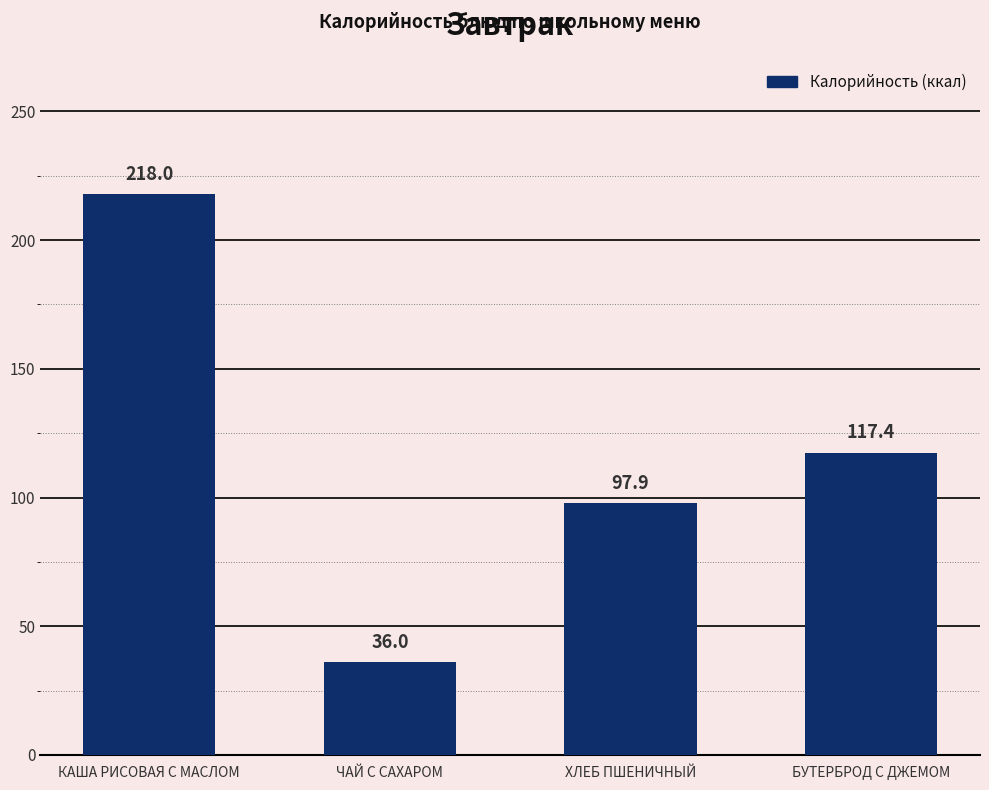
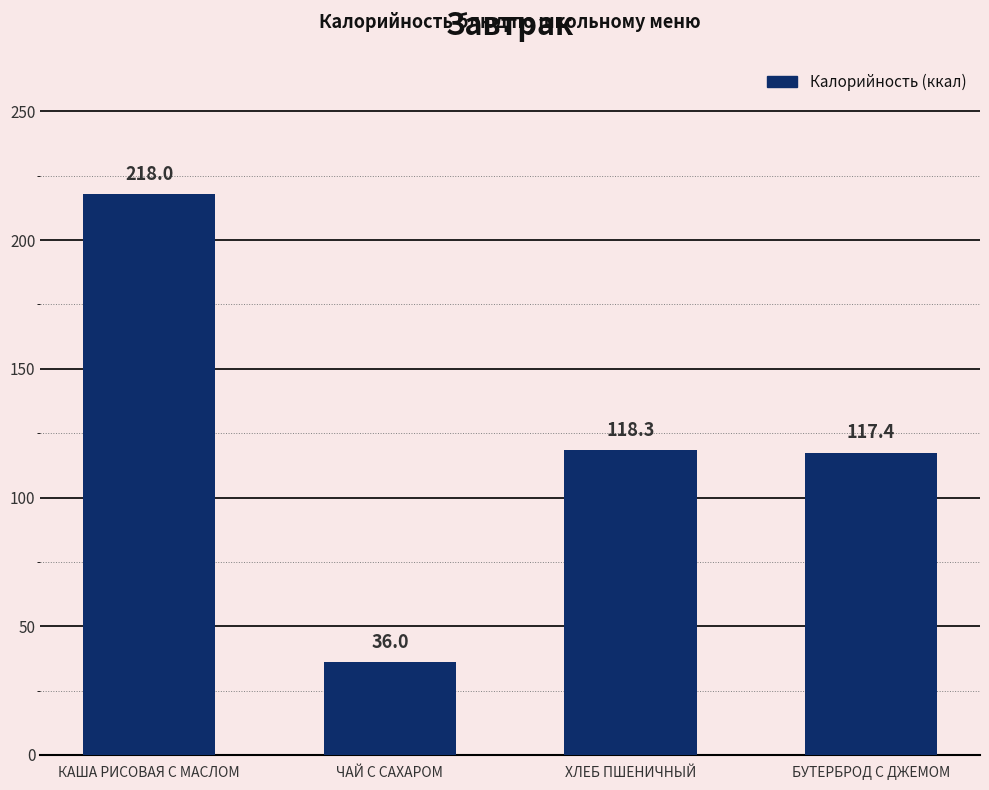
ХЛЕБ ПШЕНИЧНЫЙ: 97.9 -> 118.3
